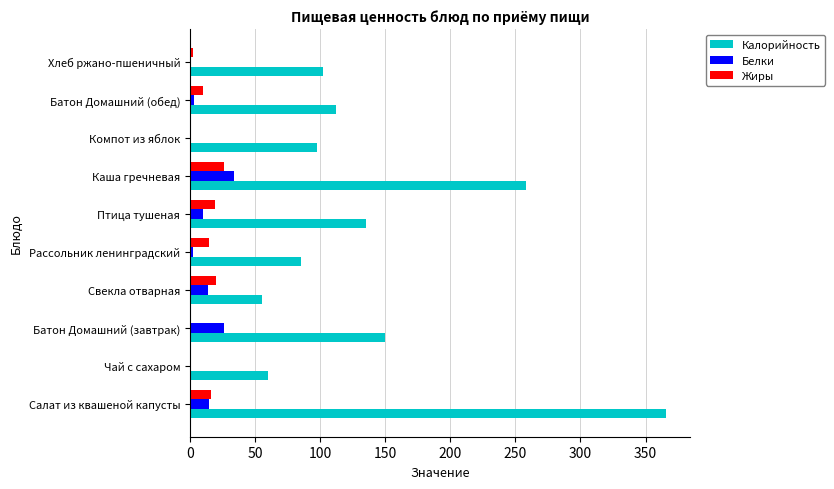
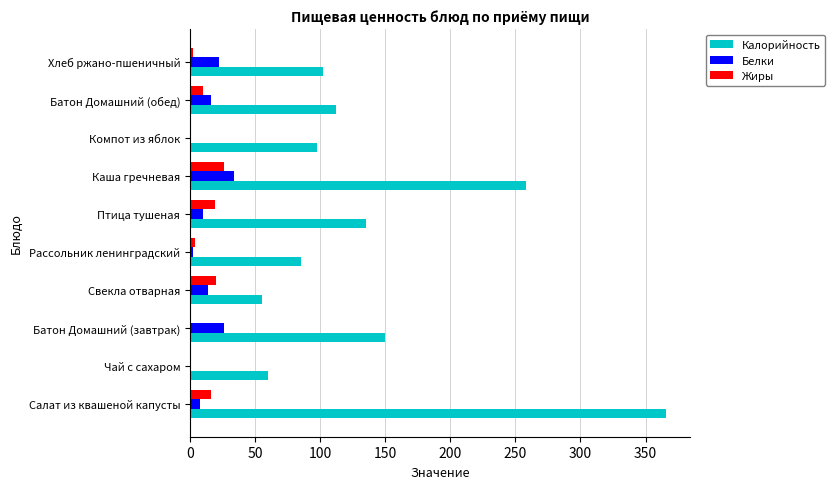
Белки, Хлеб ржано-пшеничный: 1 -> 22
Белки, Батон Домашний (обед): 3 -> 16
Жиры, Рассольник ленинградский: 15 -> 4
Белки, Салат из квашеной капусты: 15 -> 8
